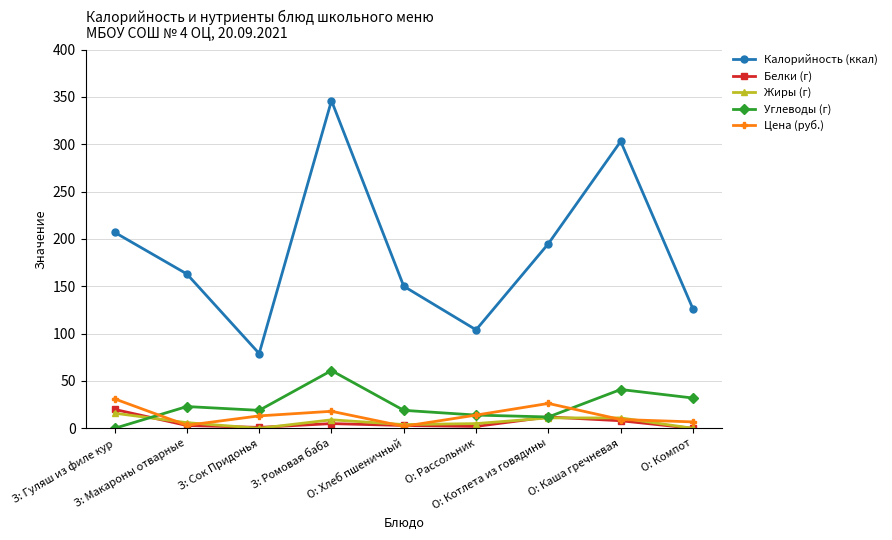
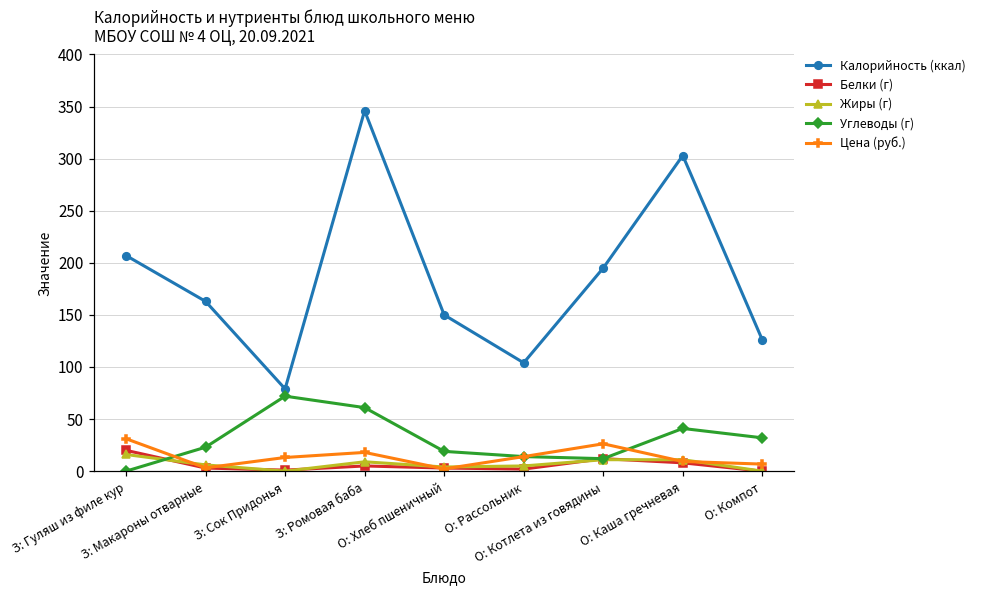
Углеводы (г), З: Сок Придонья: 20 -> 70
